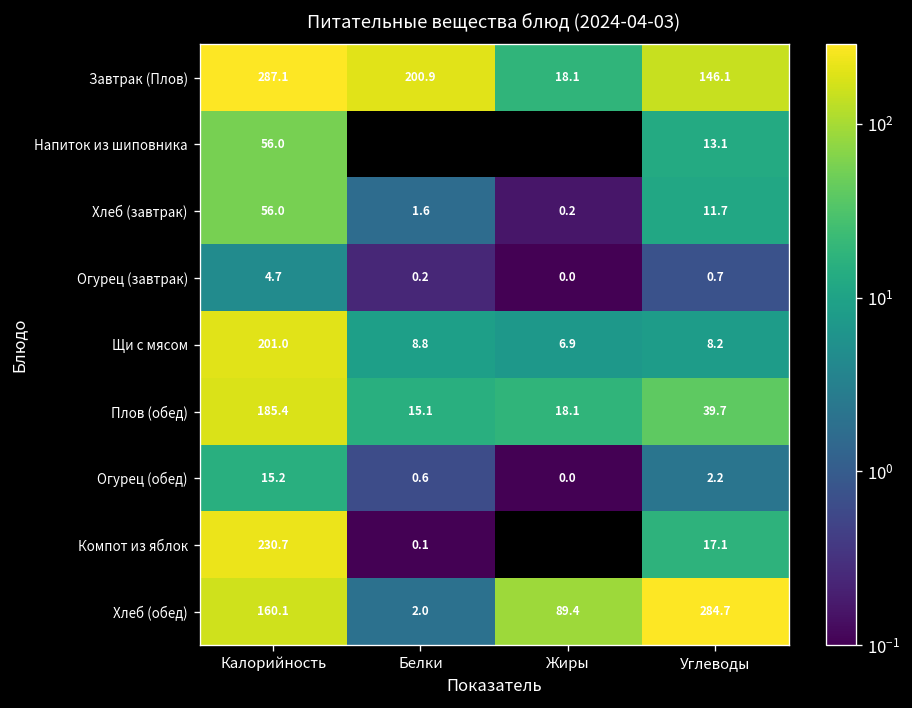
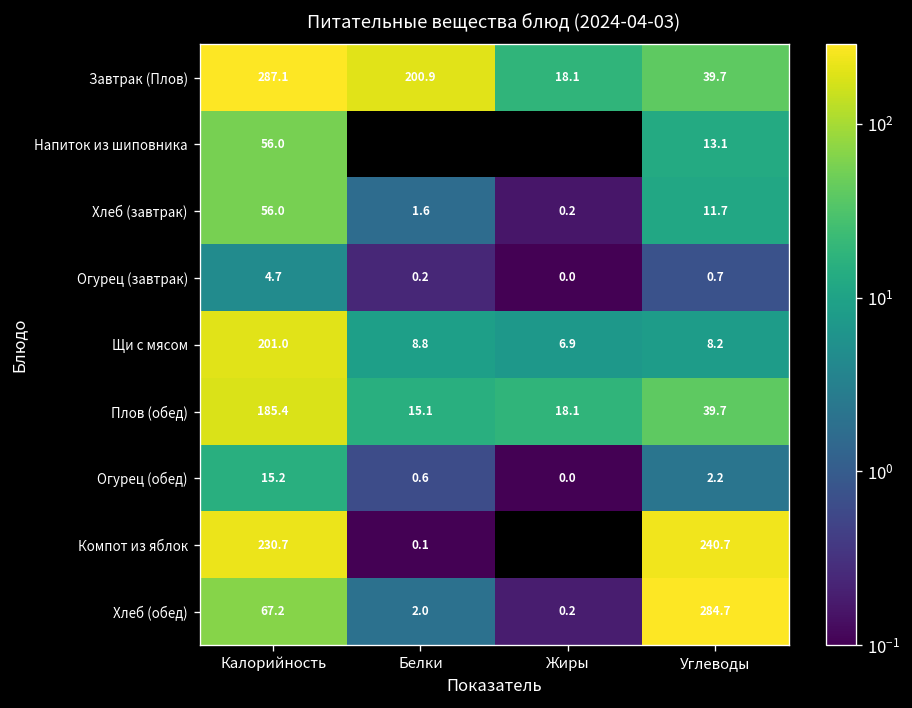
Завтрак (Плов), Углеводы: 146.1 -> 39.7
Компот из яблок, Углеводы: 17.1 -> 240.7
Хлеб (обед), Калорийность: 160.1 -> 67.2
Хлеб (обед), Жиры: 89.4 -> 0.2
